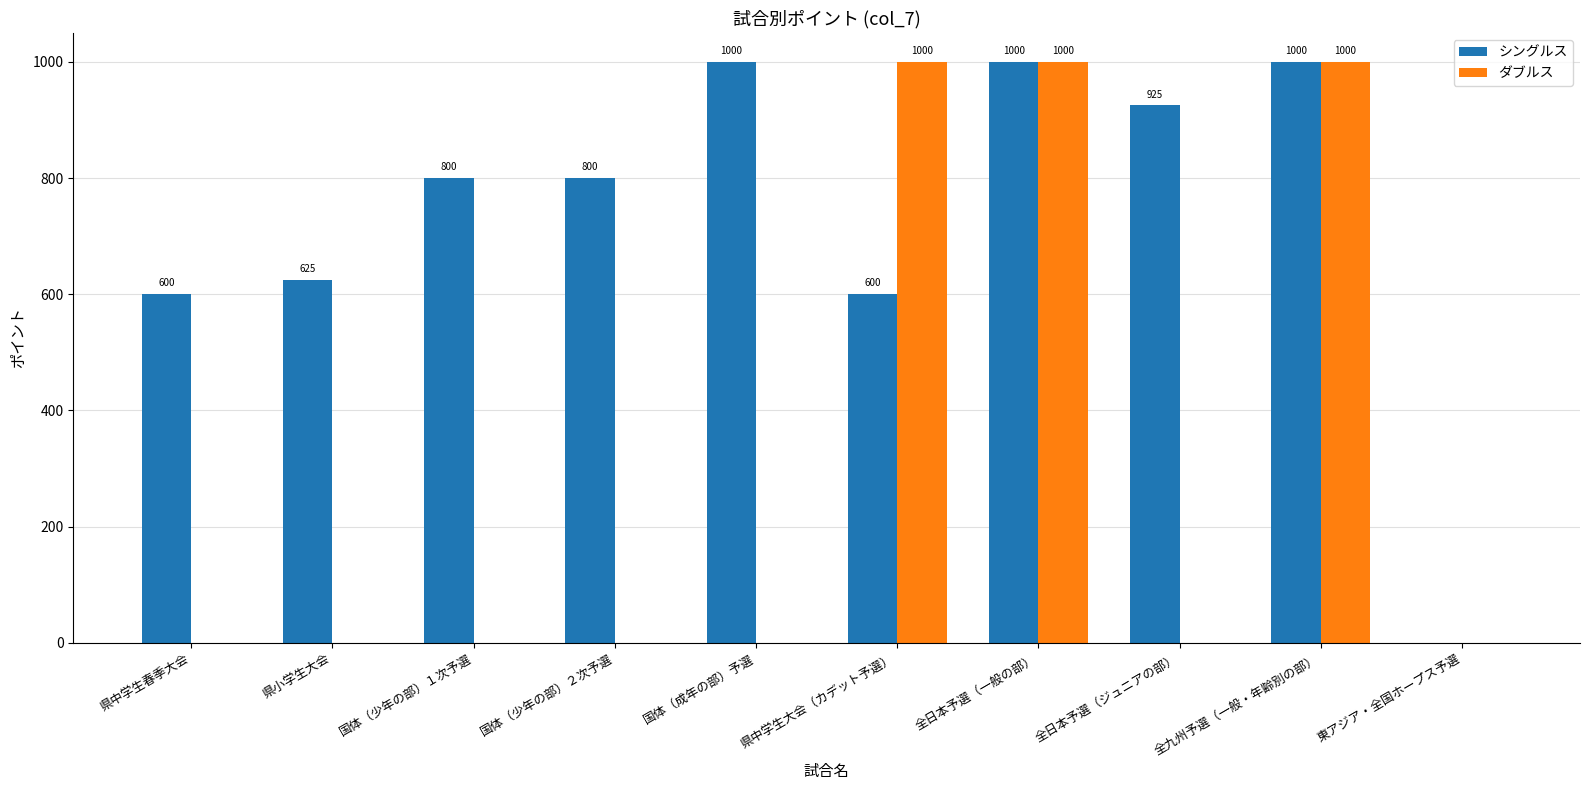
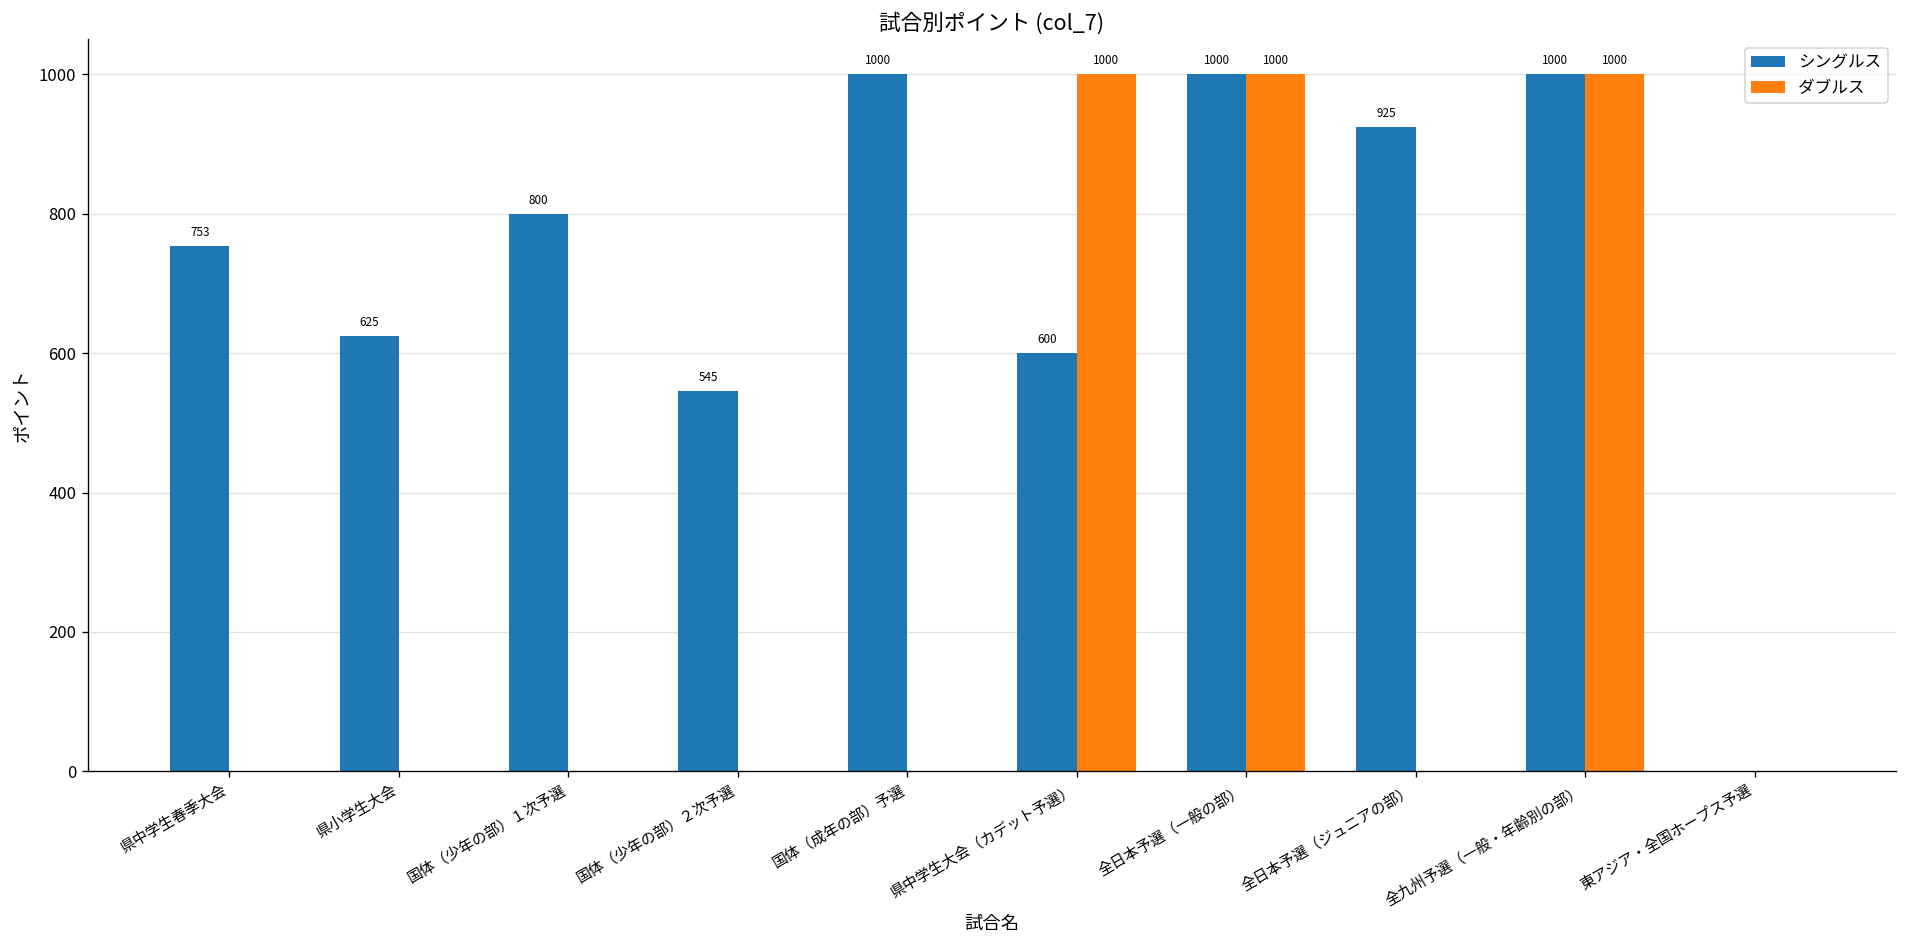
シングルス, 県中学生春季大会: 600 -> 753
シングルス, 国体（少年の部）２次予選: 800 -> 545
